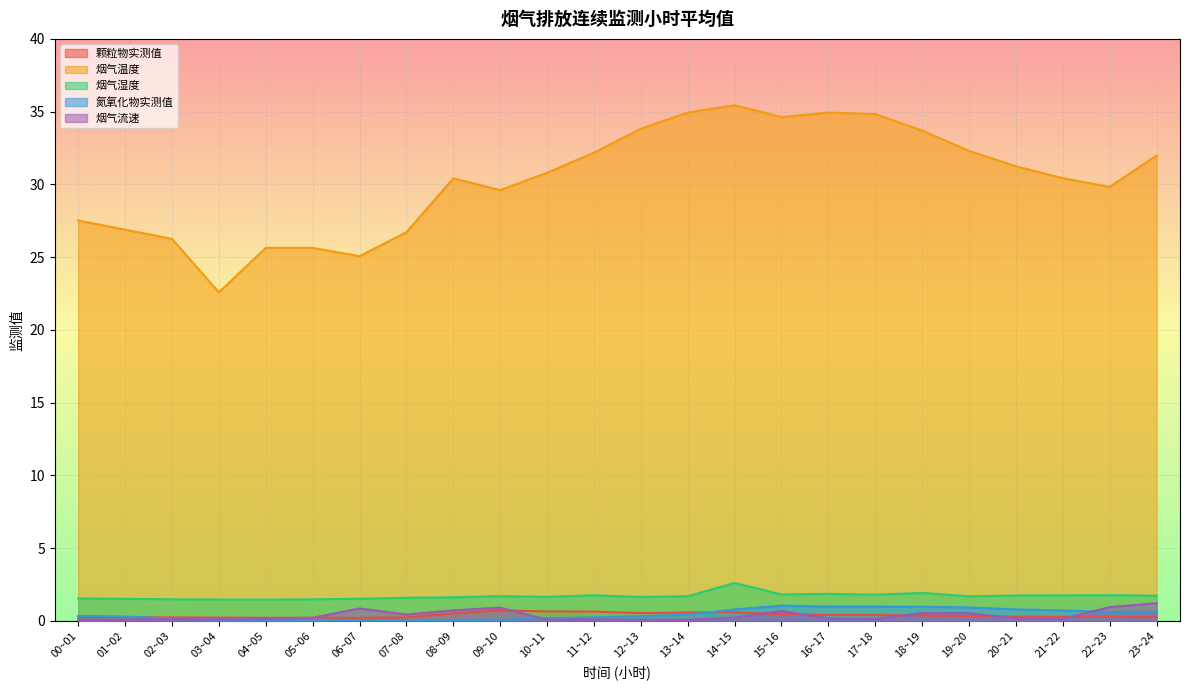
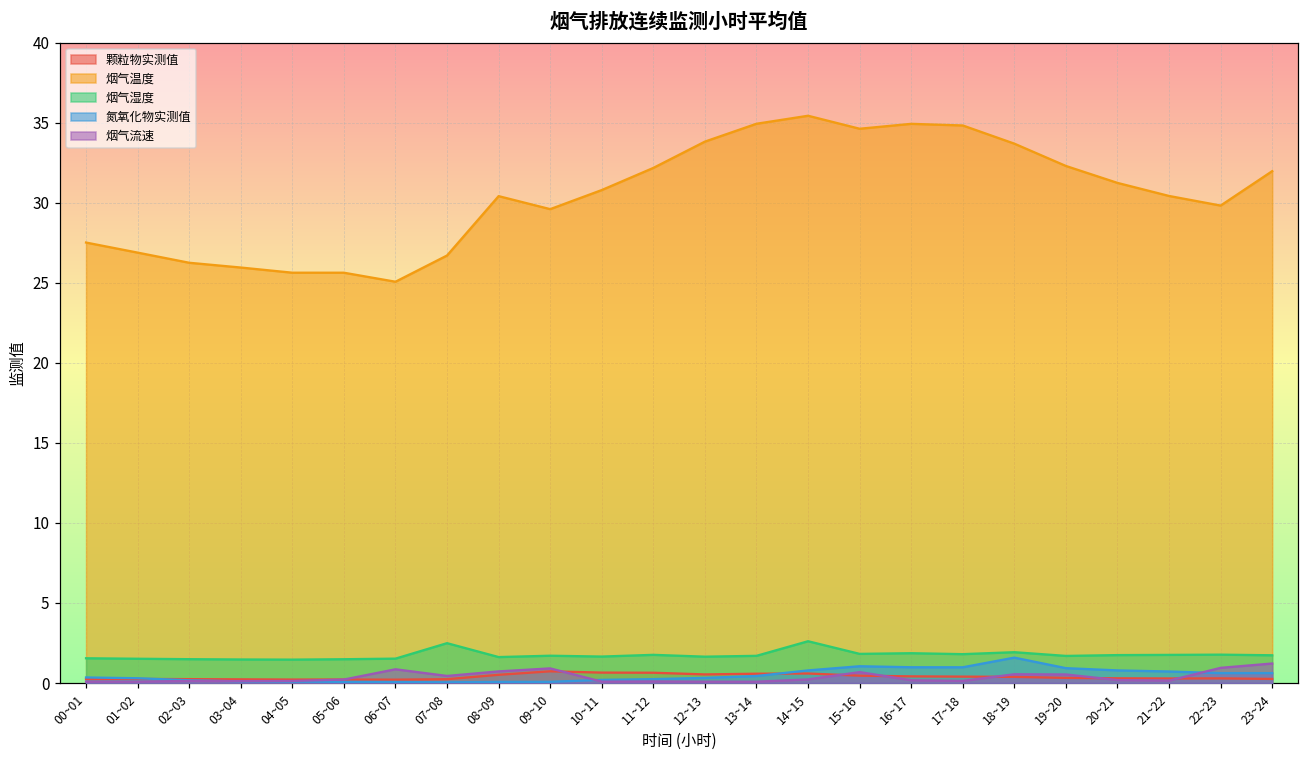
烟气温度, 03~04: 22.6 -> 26.0
烟气湿度, 07~08: 1.6 -> 2.5
氮氧化物实测值, 18~19: 1.0 -> 1.6
